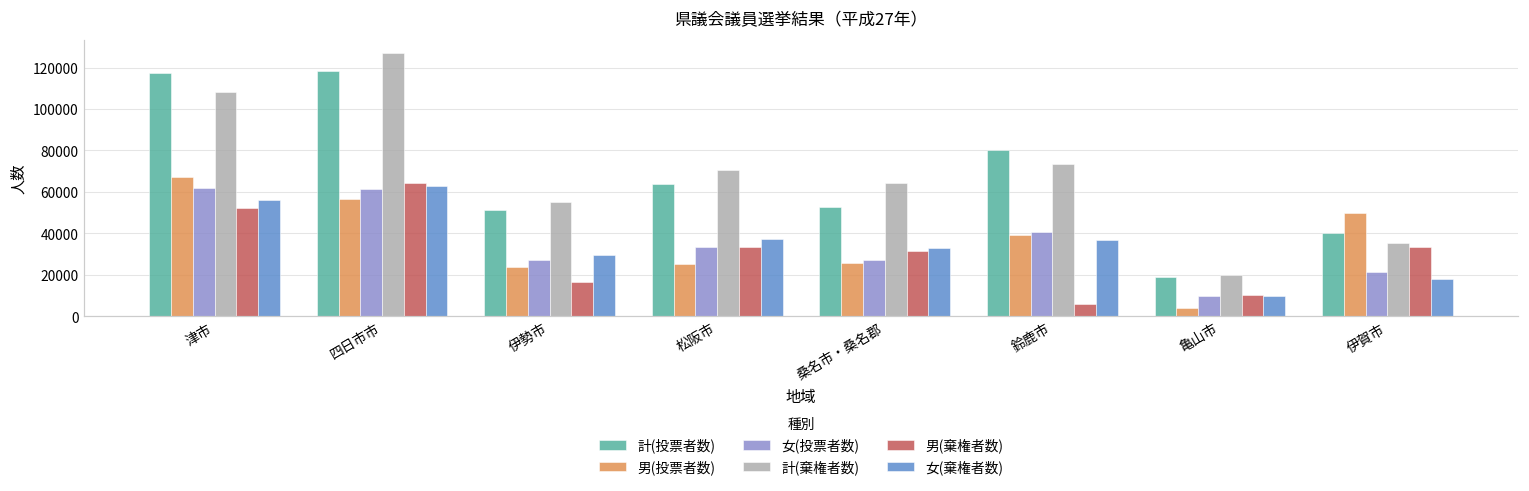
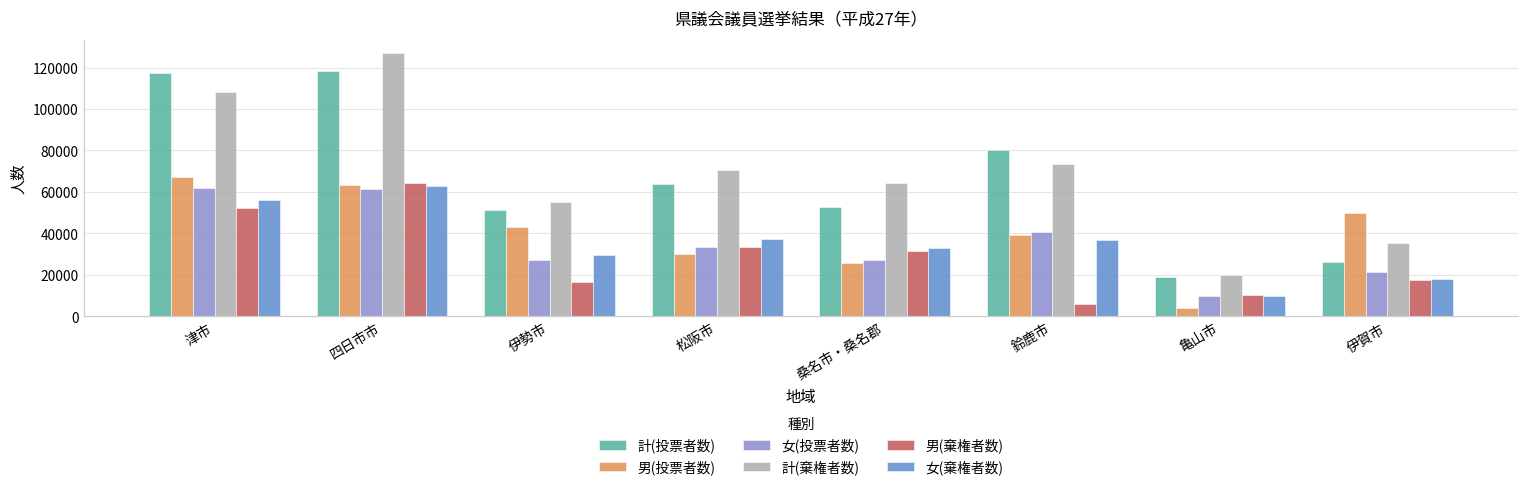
男(投票者数), 四日市市: 57000 -> 63000
男(投票者数), 伊勢市: 24000 -> 43000
男(投票者数), 松阪市: 25000 -> 30000
計(投票者数), 伊賀市: 40000 -> 26000
男(棄権者数), 伊賀市: 33000 -> 17000
